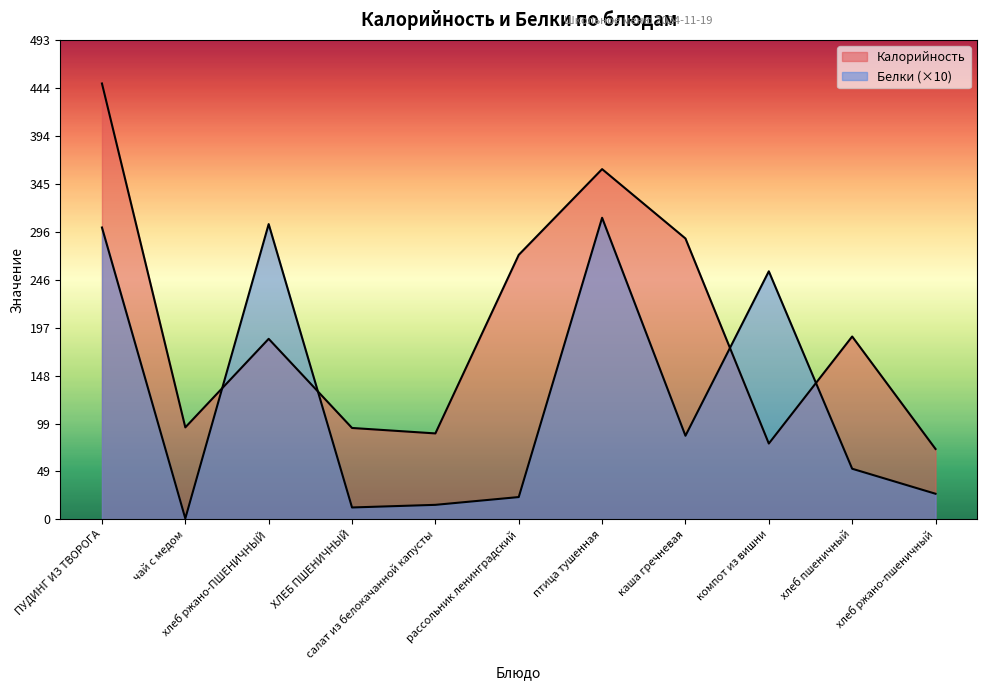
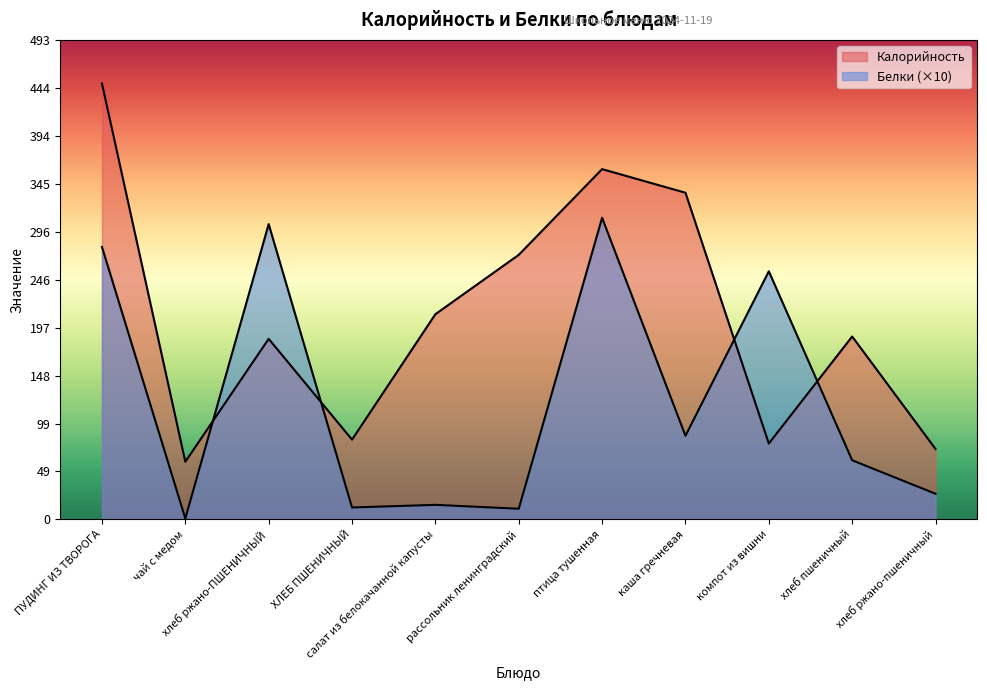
Белки (×10), ПУДИНГ ИЗ ТВОРОГА: 300 -> 280
Калорийность, чай с медом: 90 -> 60
Калорийность, ХЛЕБ ПШЕНИЧНЫЙ: 90 -> 80
Калорийность, салат из белокачанной капусты: 90 -> 210
Белки (×10), рассольник ленинградский: 20 -> 10
Калорийность, каша гречневая: 290 -> 340
Белки (×10), хлеб пшеничный: 50 -> 60
